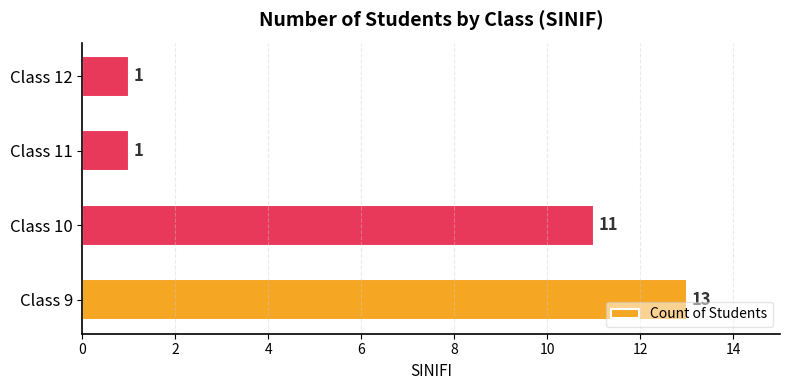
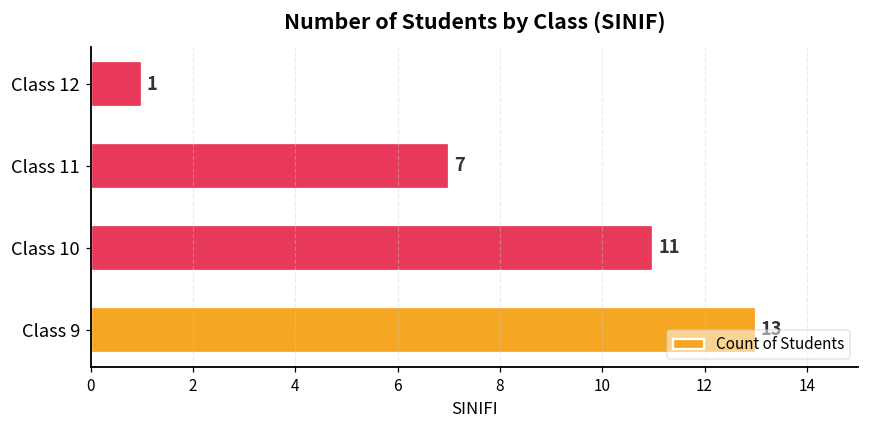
Class 11: 1 -> 7
